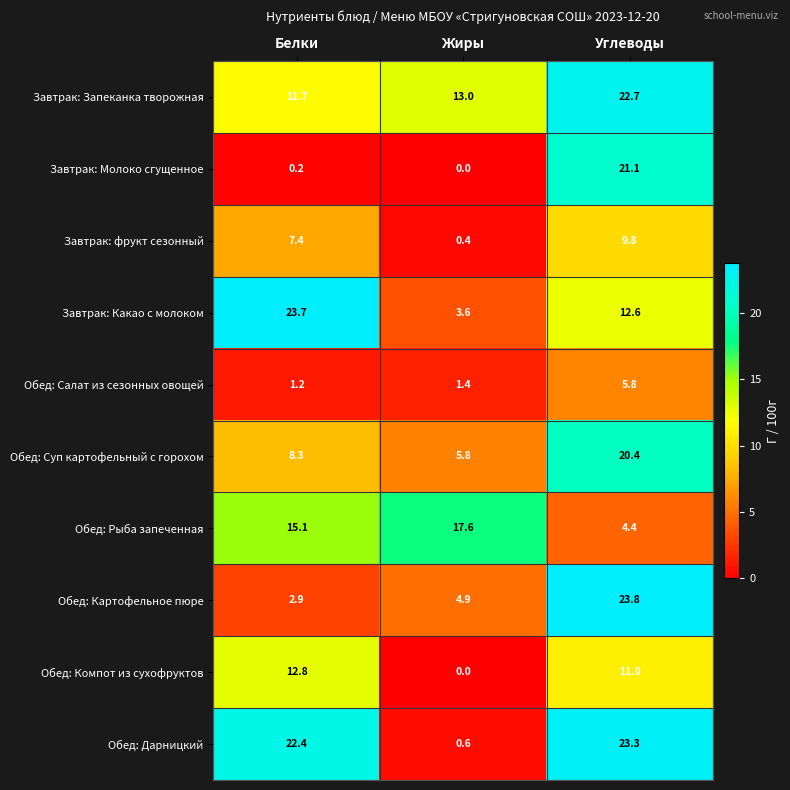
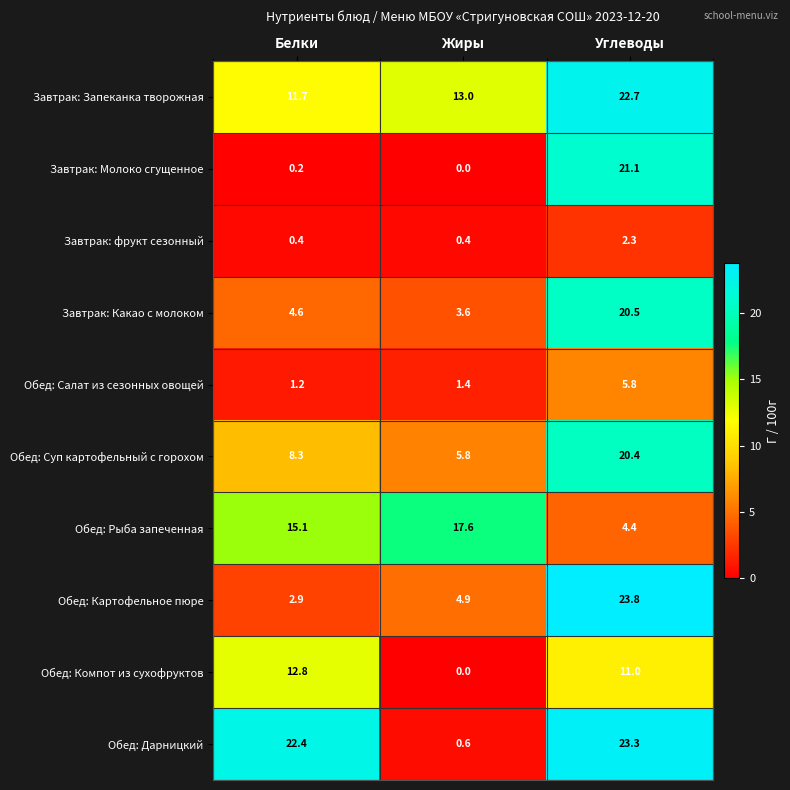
Завтрак: фрукт сезонный, Белки: 7.4 -> 0.4
Завтрак: фрукт сезонный, Углеводы: 9.8 -> 2.3
Завтрак: Какао с молоком, Белки: 23.7 -> 4.6
Завтрак: Какао с молоком, Углеводы: 12.6 -> 20.5
